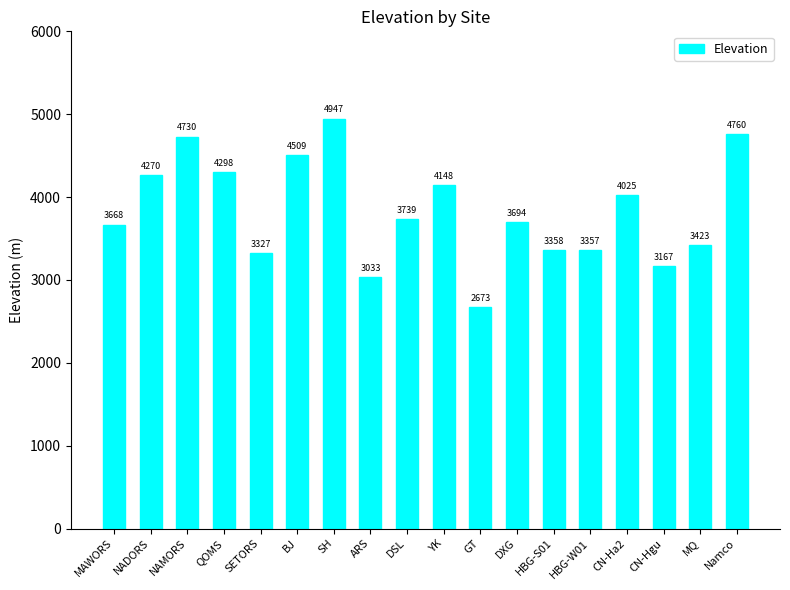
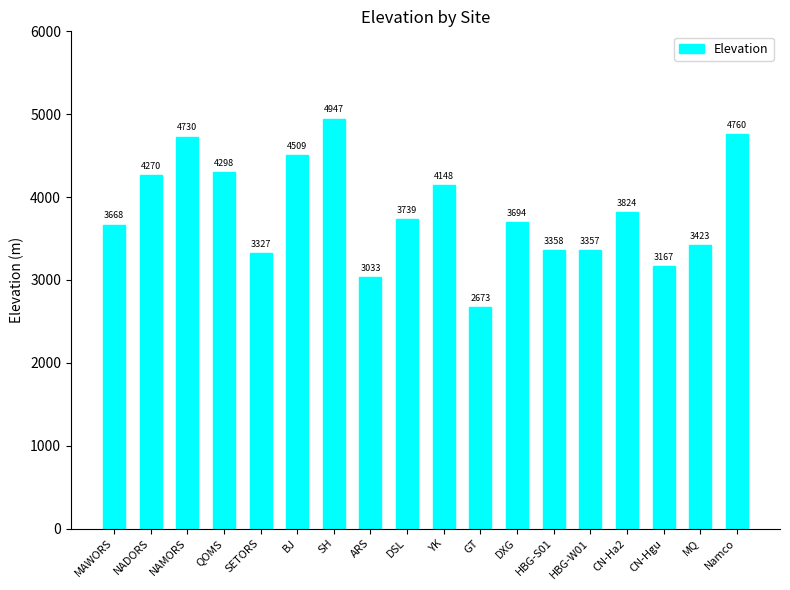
CN-Ha2: 4025 -> 3824
